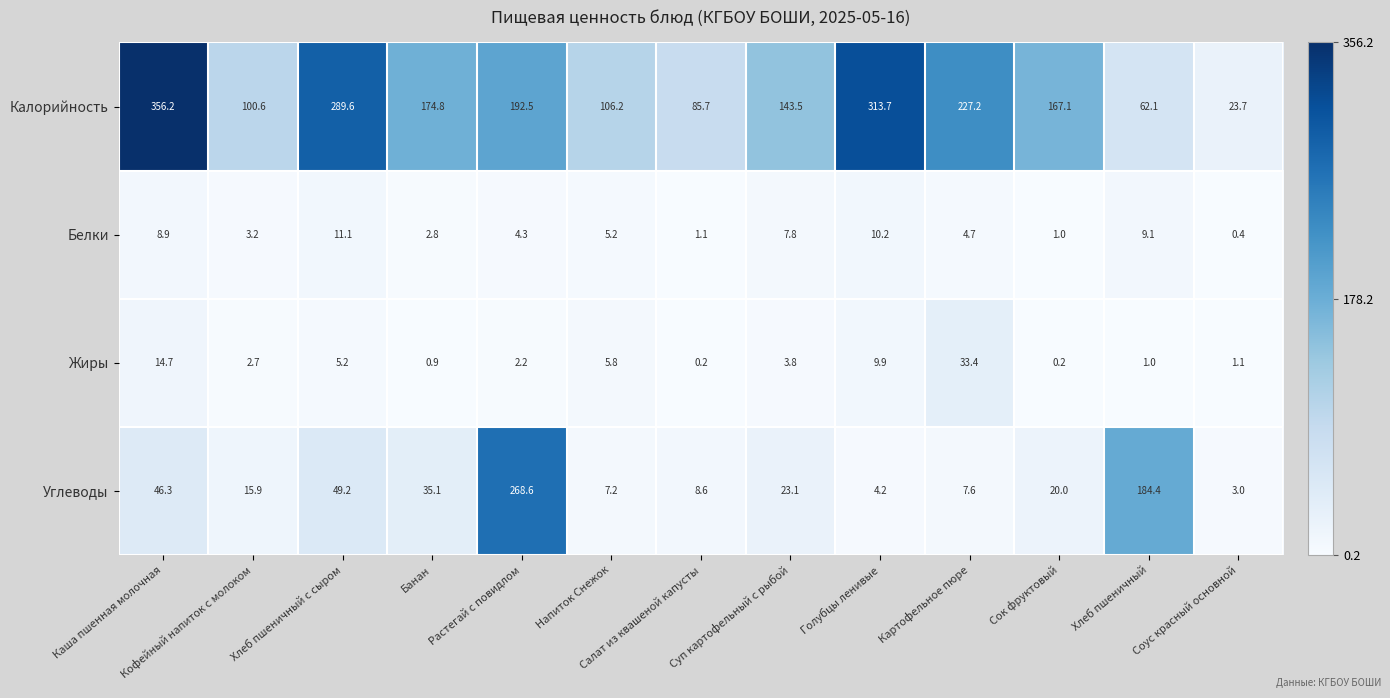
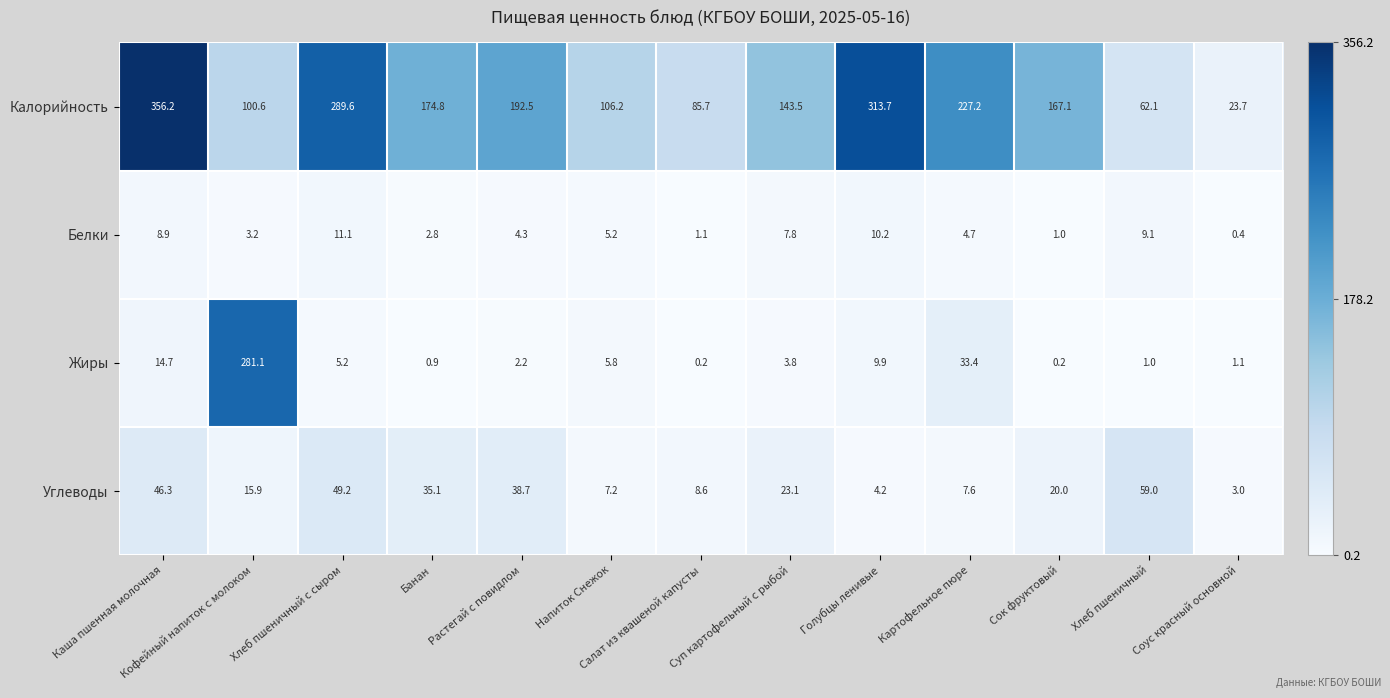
Жиры, Кофейный напиток с молоком: 2.7 -> 281.1
Углеводы, Растегай с повидлом: 268.6 -> 38.7
Углеводы, Хлеб пшеничный: 184.4 -> 59.0
